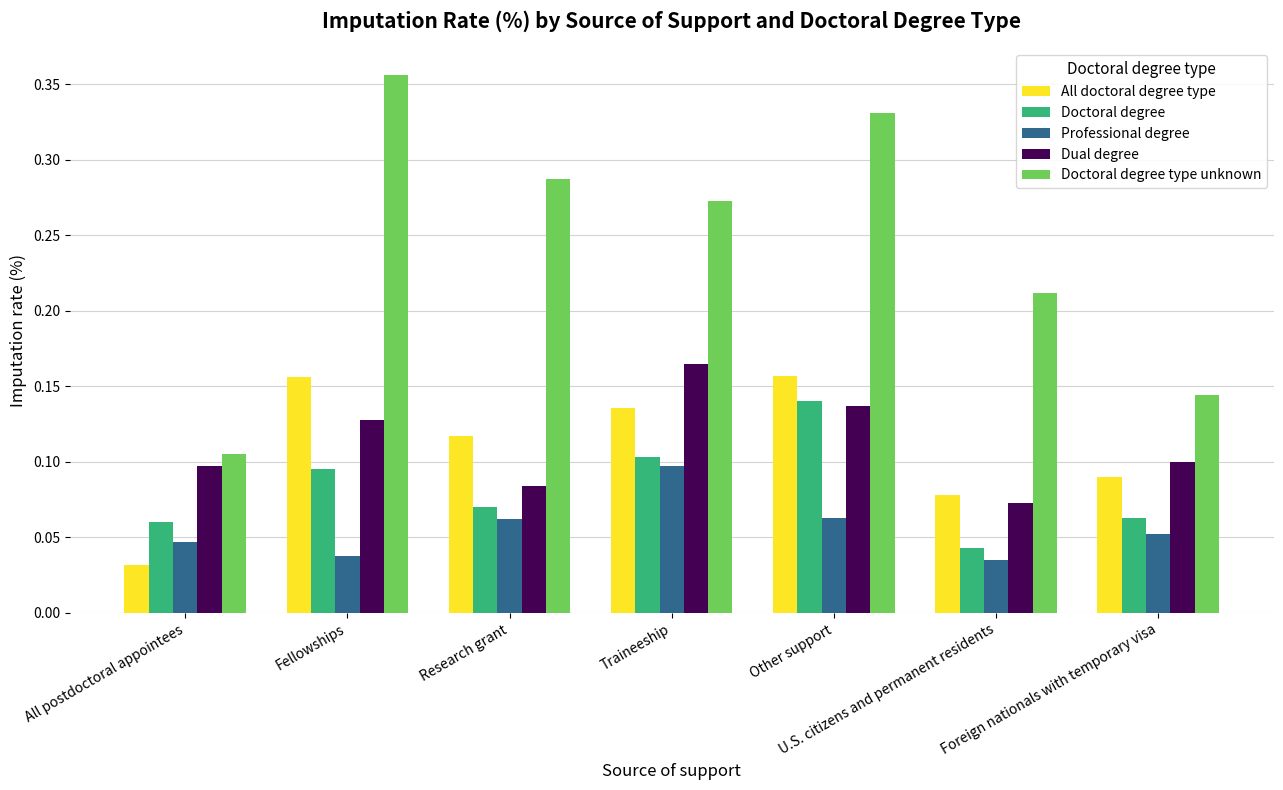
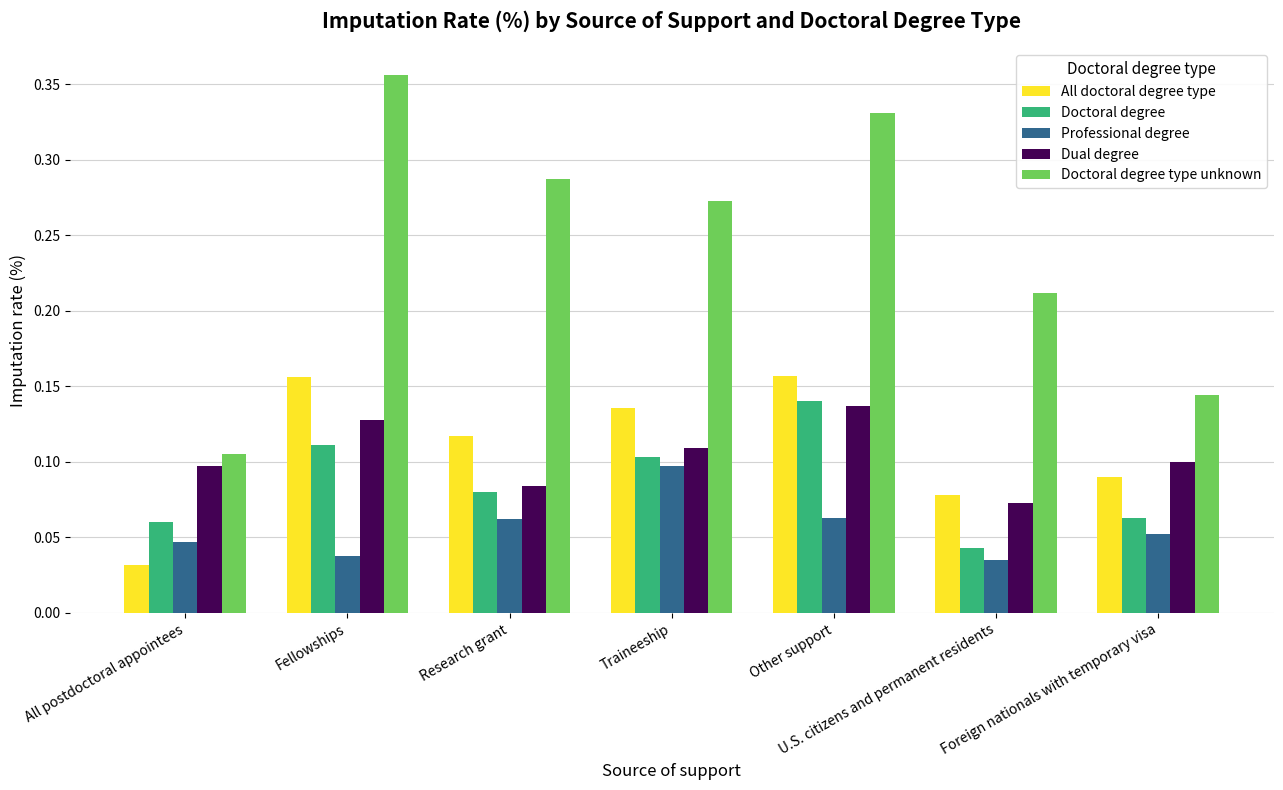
Doctoral degree, Fellowships: 0.095 -> 0.111
Doctoral degree, Research grant: 0.07 -> 0.08
Dual degree, Traineeship: 0.165 -> 0.109
